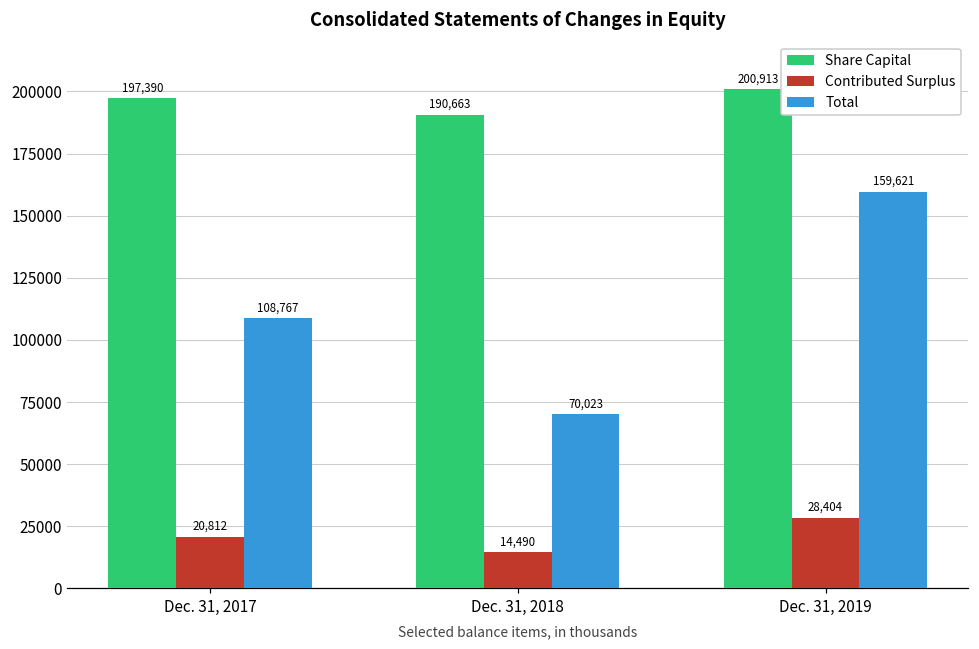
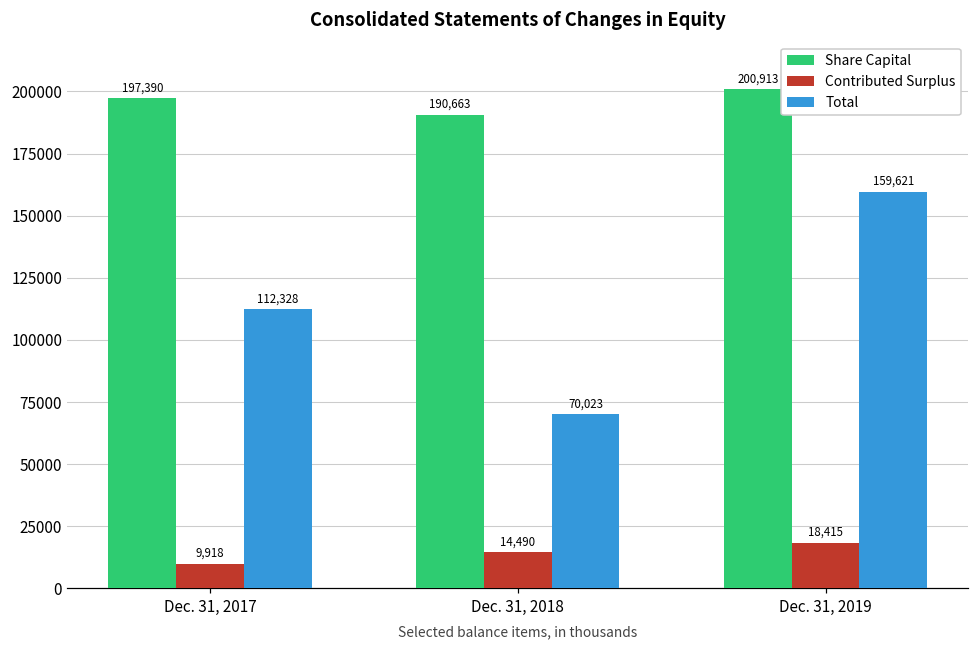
Contributed Surplus, Dec. 31, 2017: 20,812 -> 9,918
Total, Dec. 31, 2017: 108,767 -> 112,328
Contributed Surplus, Dec. 31, 2019: 28,404 -> 18,415
